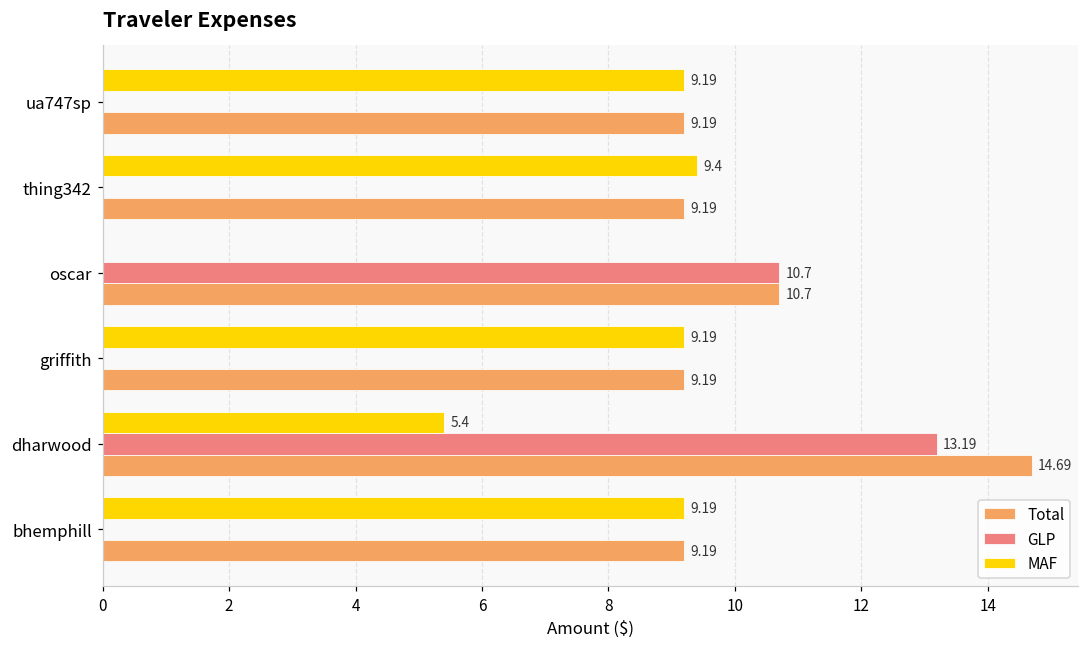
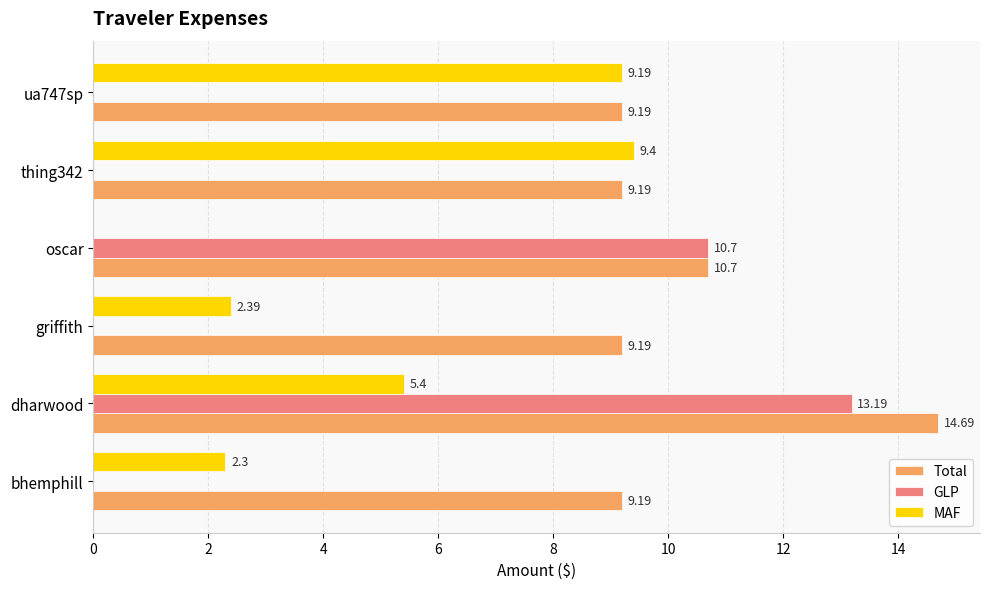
MAF, griffith: 9.19 -> 2.39
MAF, bhemphill: 9.19 -> 2.3
